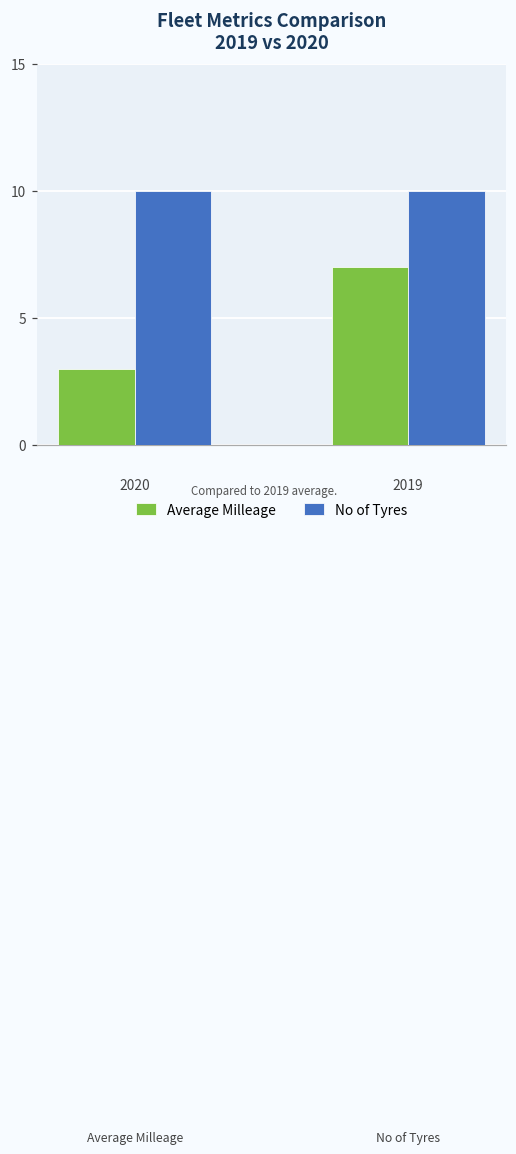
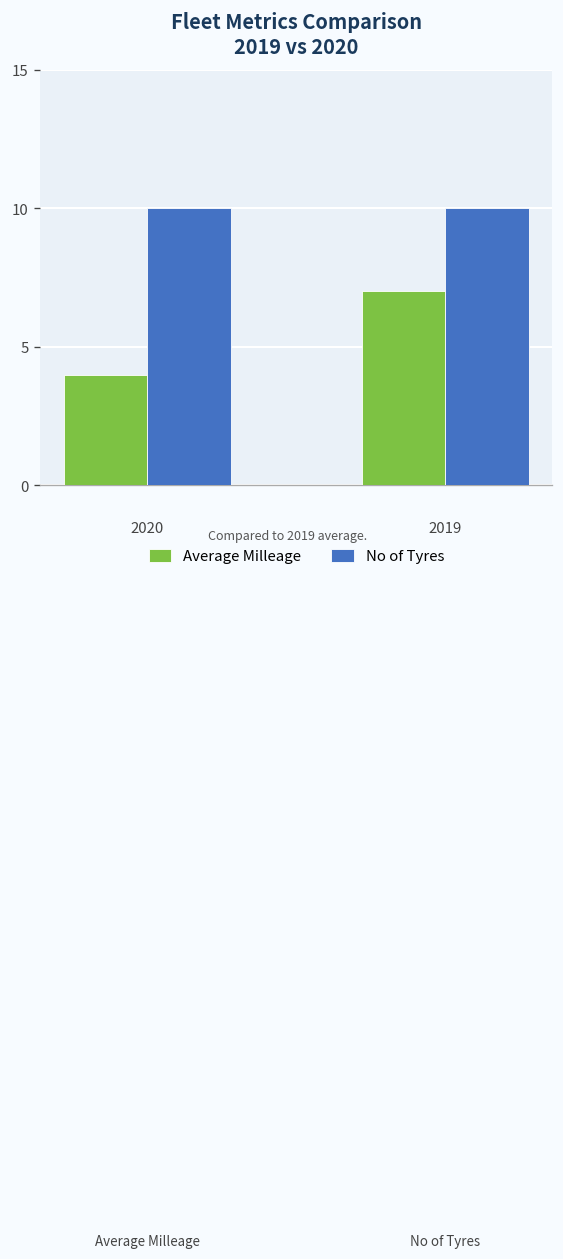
Average Milleage, 2020: 3 -> 4
